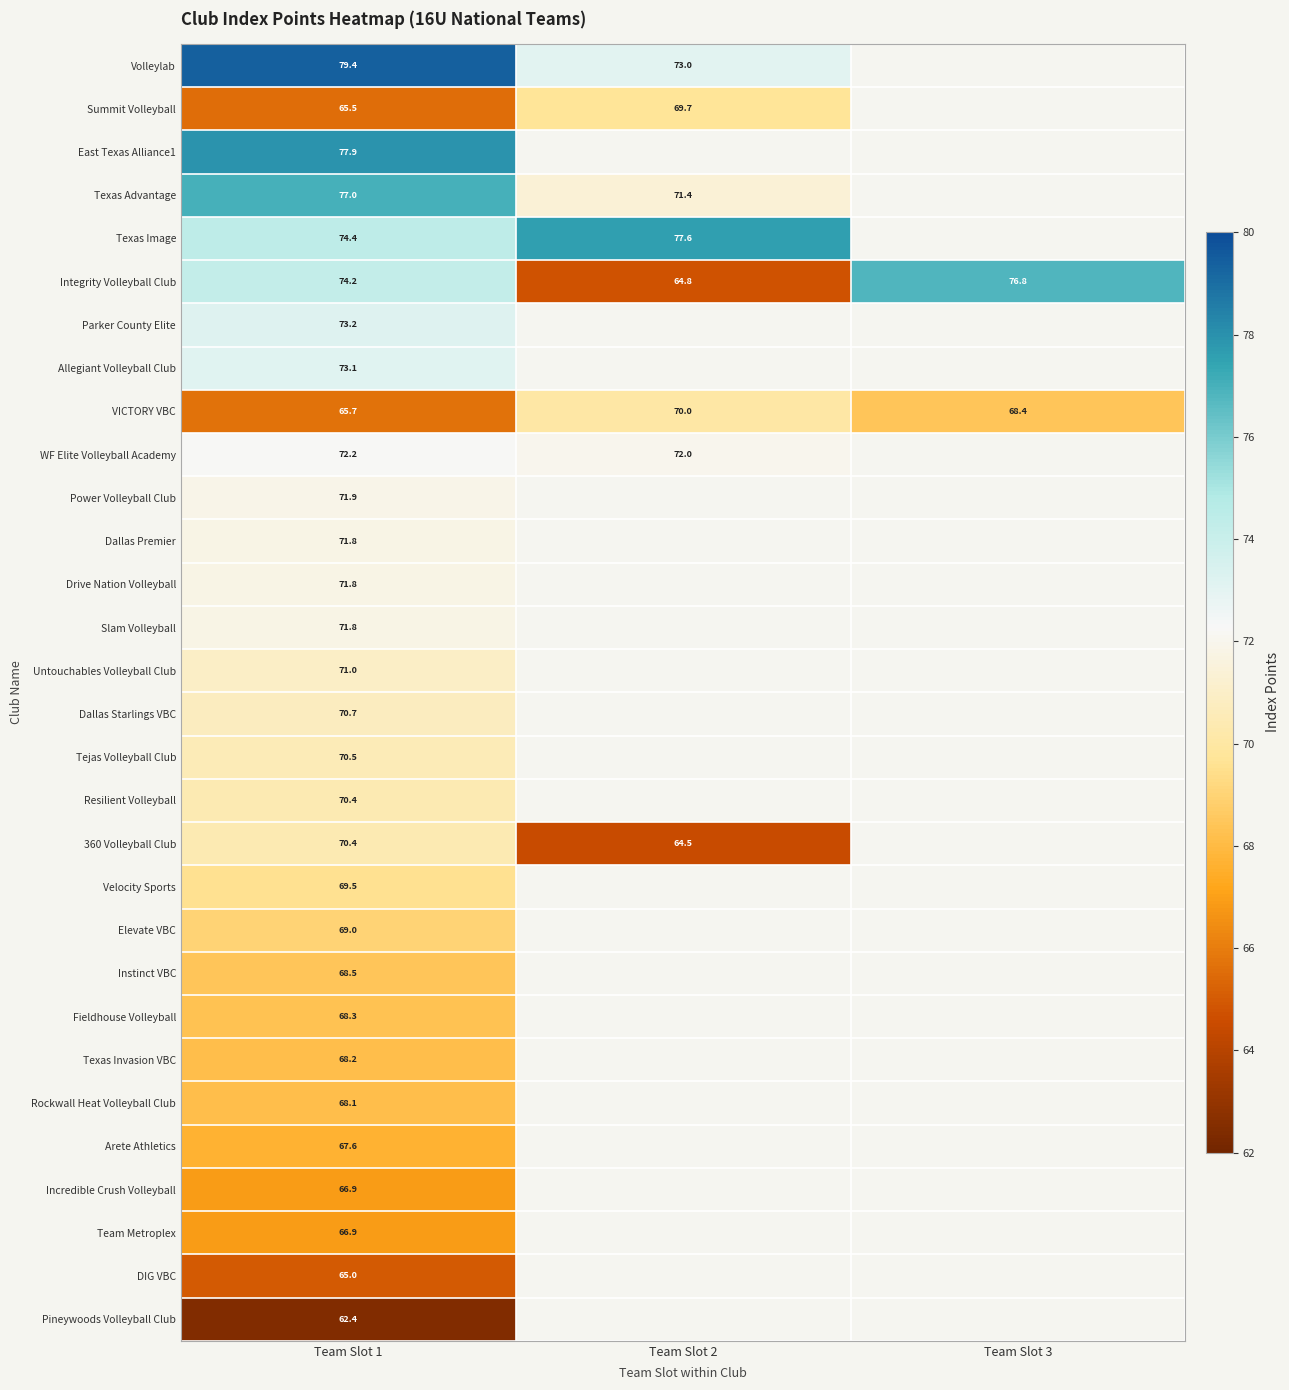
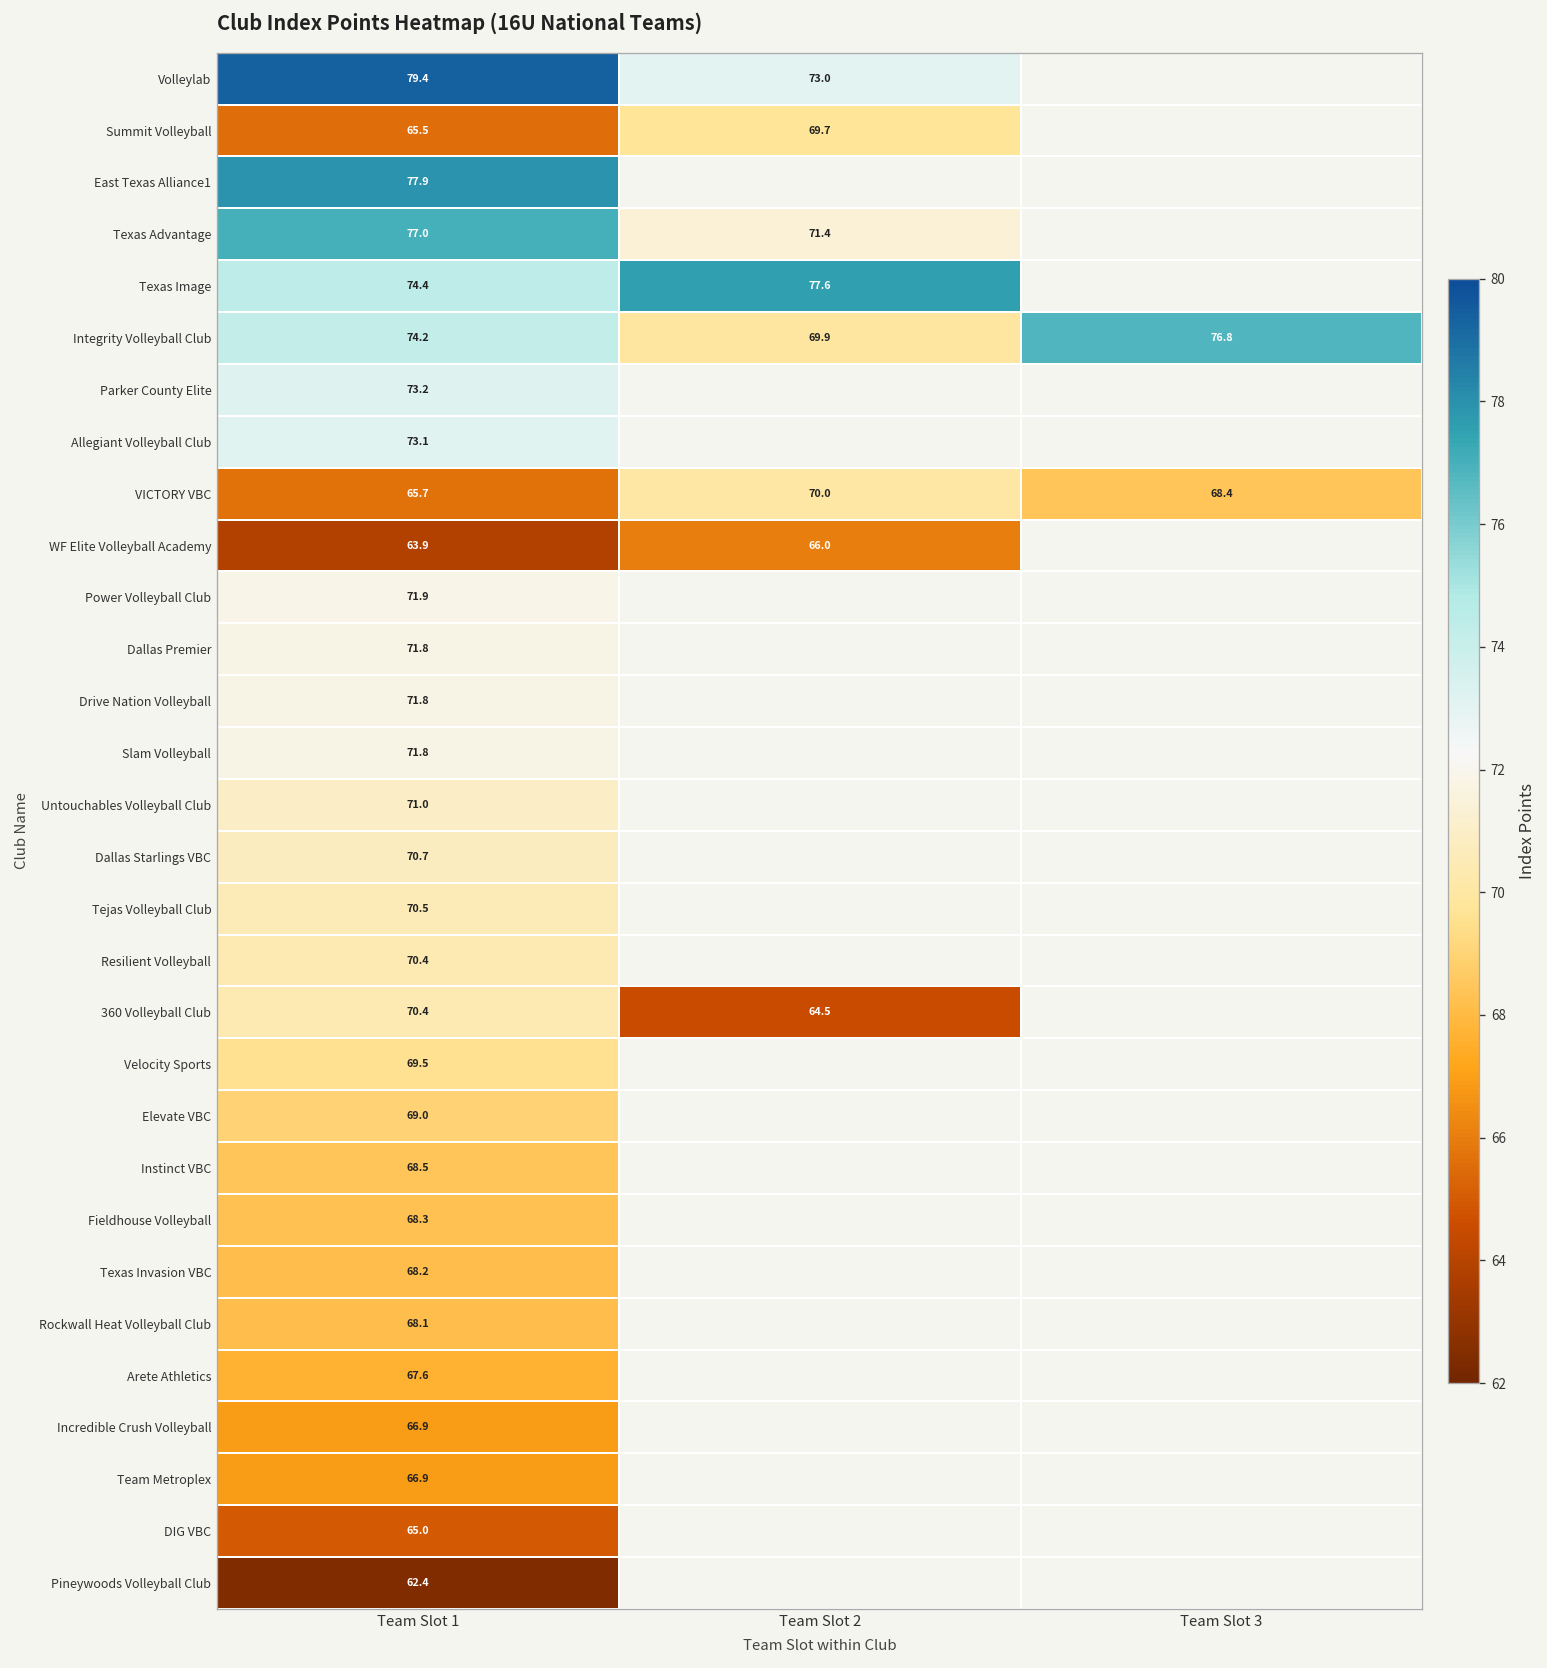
Integrity Volleyball Club, Team Slot 2: 64.8 -> 69.9
WF Elite Volleyball Academy, Team Slot 1: 72.2 -> 63.9
WF Elite Volleyball Academy, Team Slot 2: 72.0 -> 66.0
